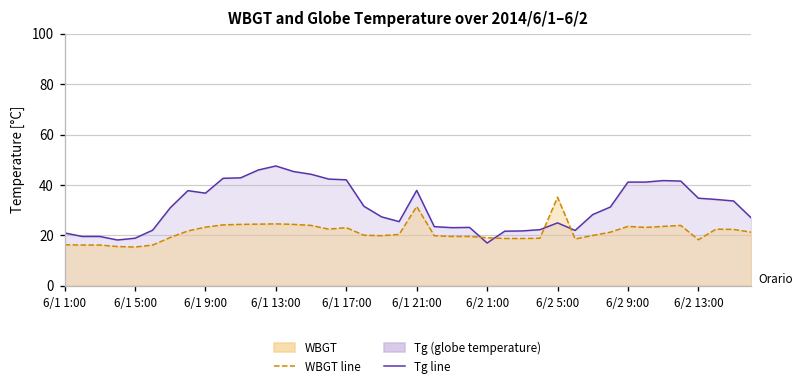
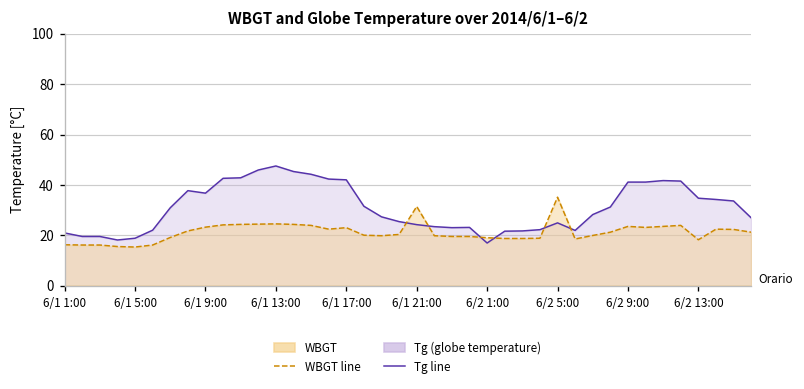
Tg (globe temperature), 6/1 21:00: 38 -> 24
